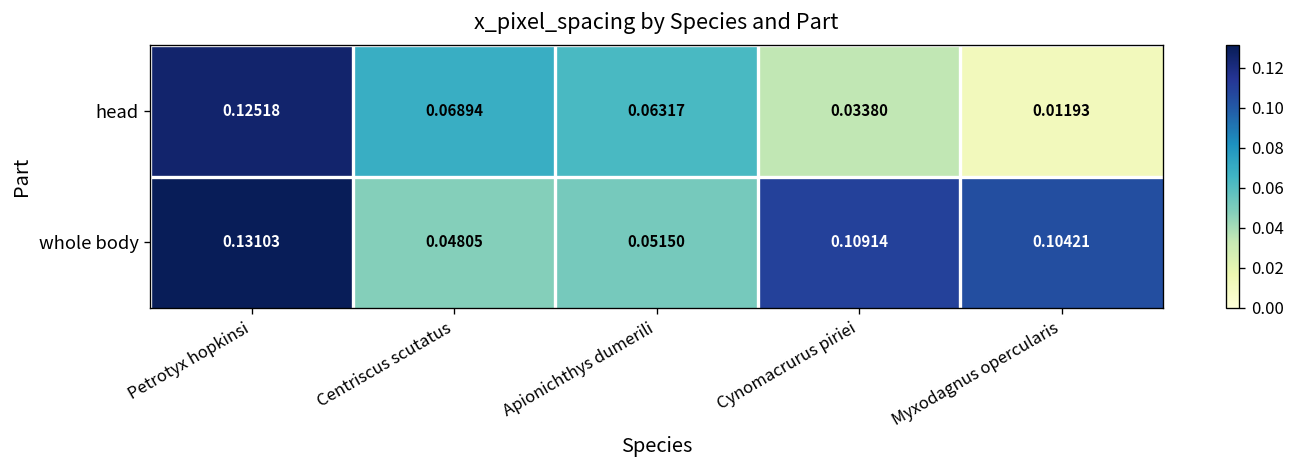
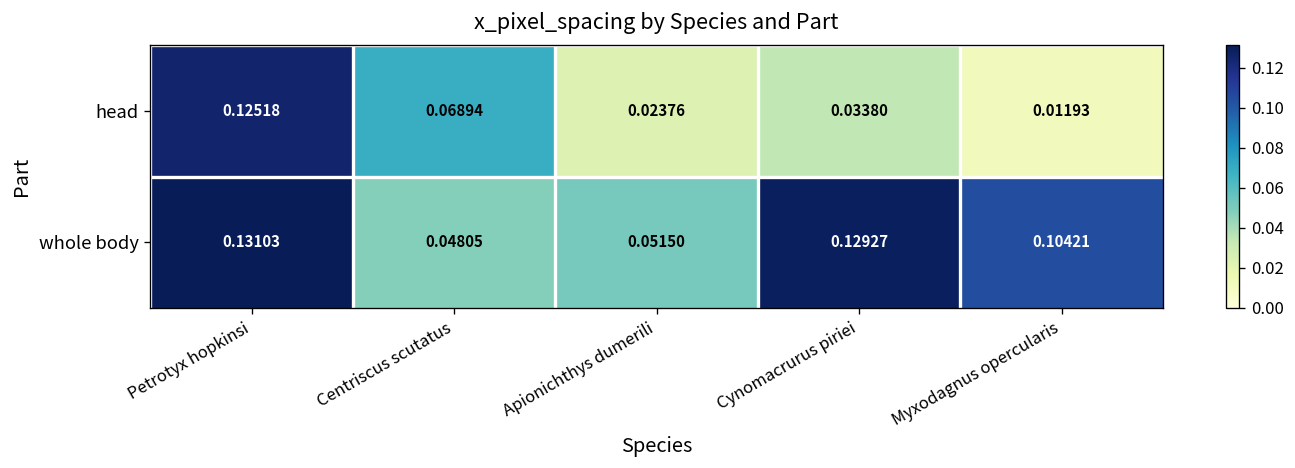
head, Apionichthys dumerili: 0.06317 -> 0.02376
whole body, Cynomacrurus piriei: 0.10914 -> 0.12927
